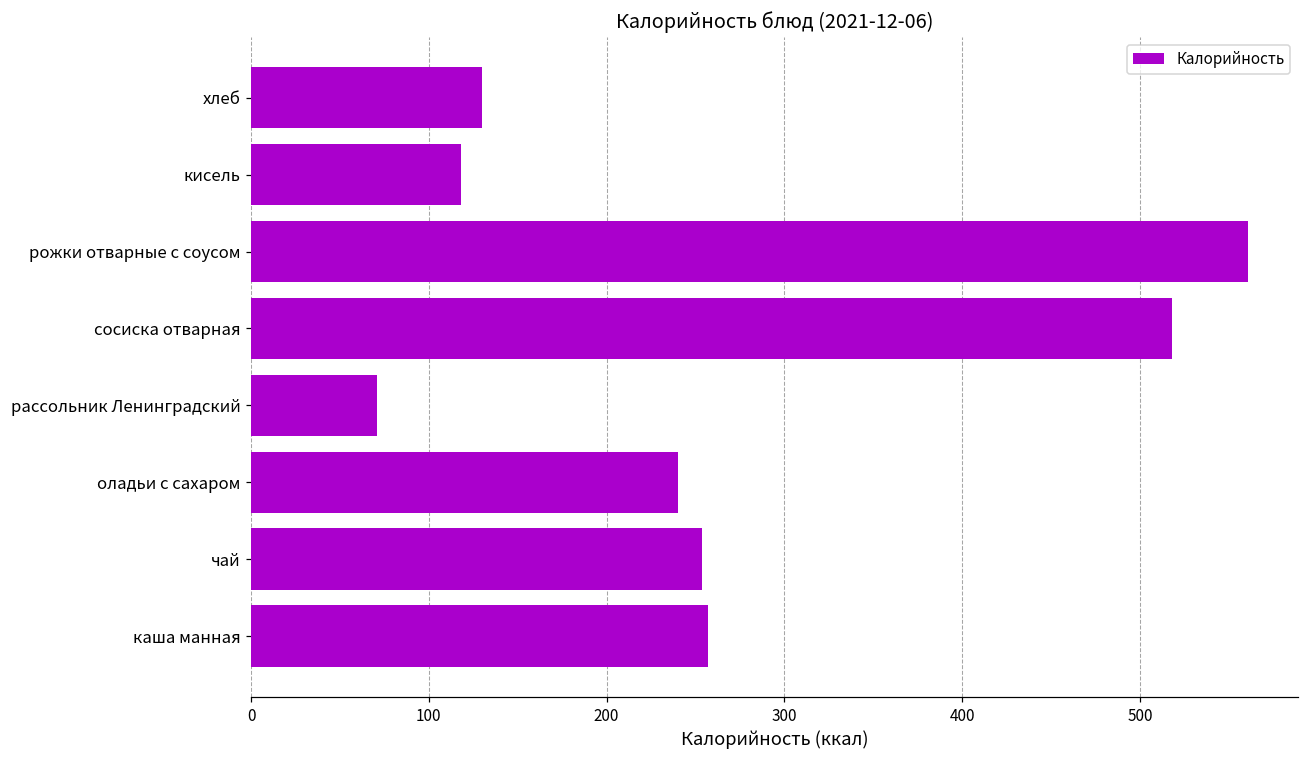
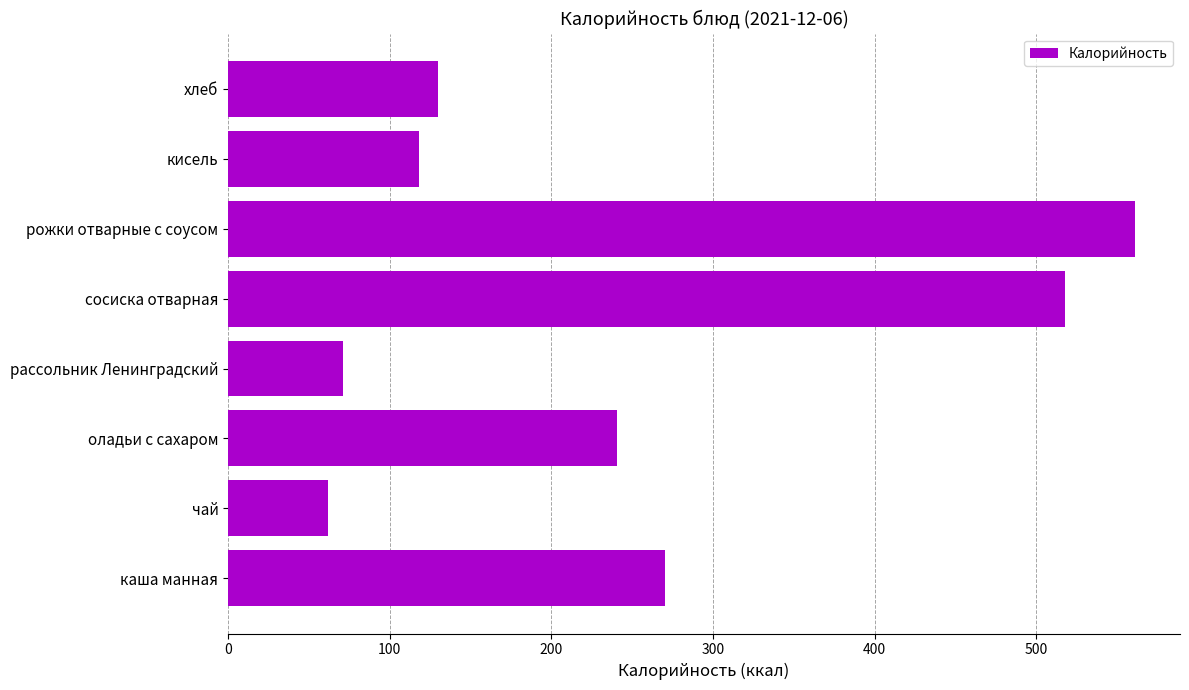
чай: 254 -> 62
каша манная: 257 -> 270
